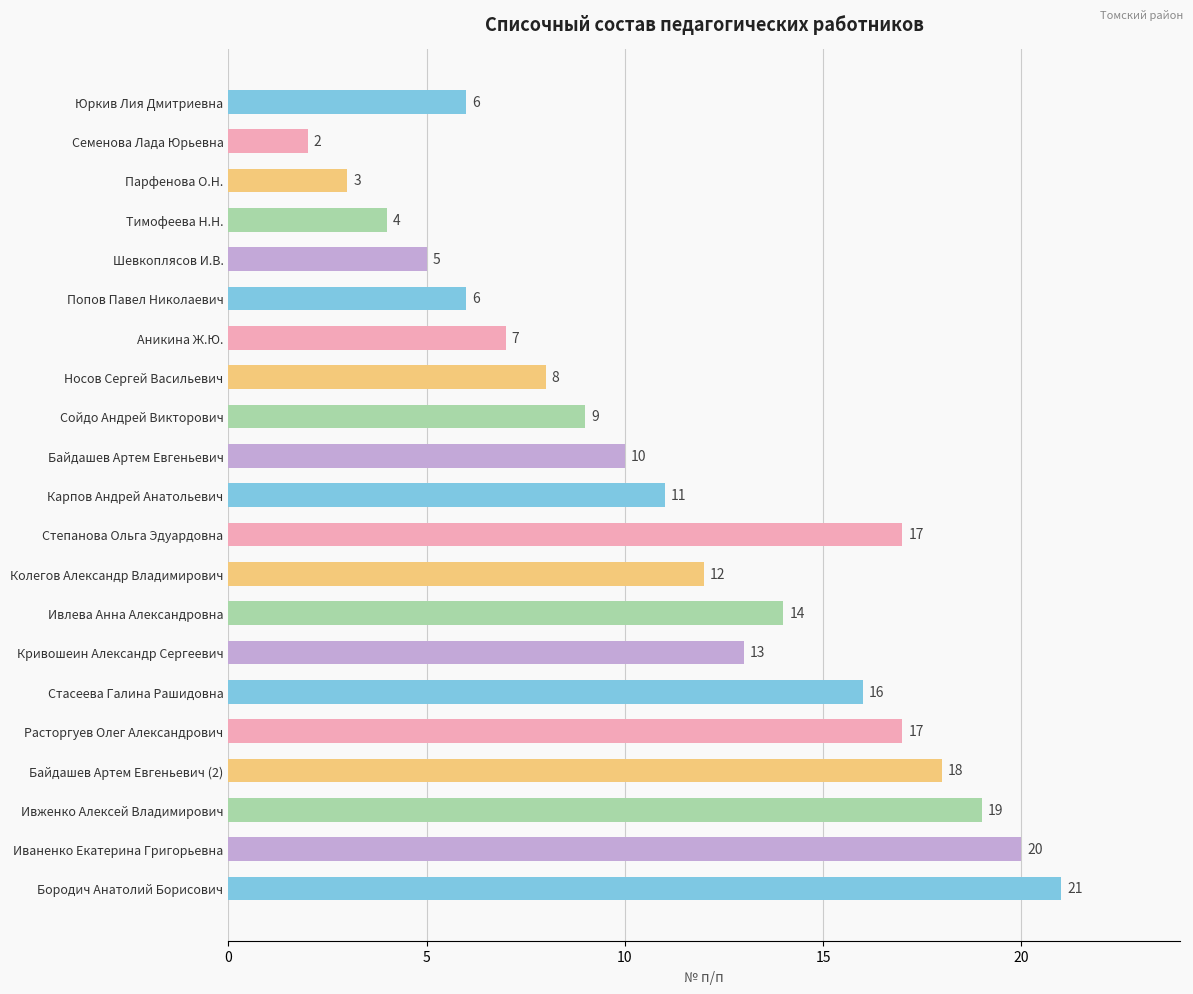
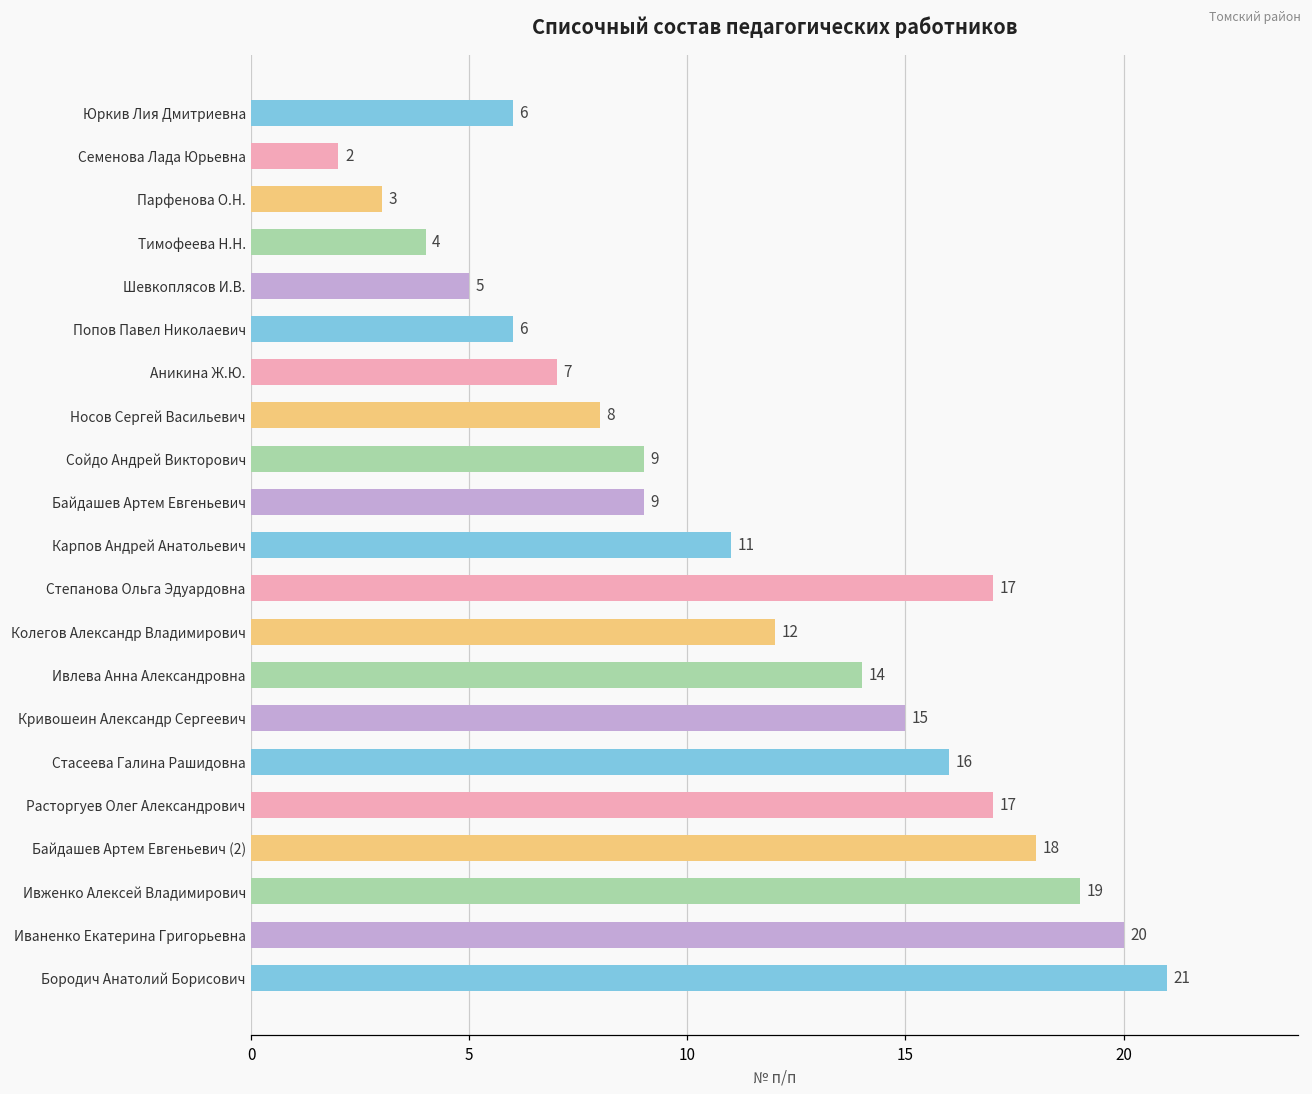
Байдашев Артем Евгеньевич: 10 -> 9
Кривошеин Александр Сергеевич: 13 -> 15
